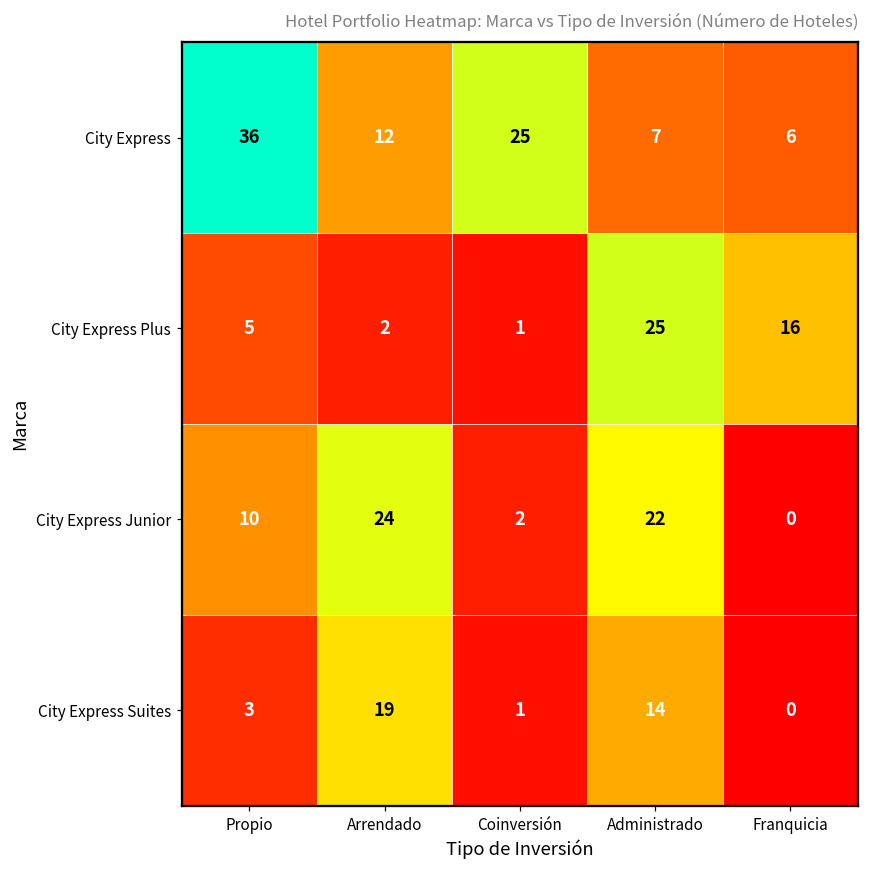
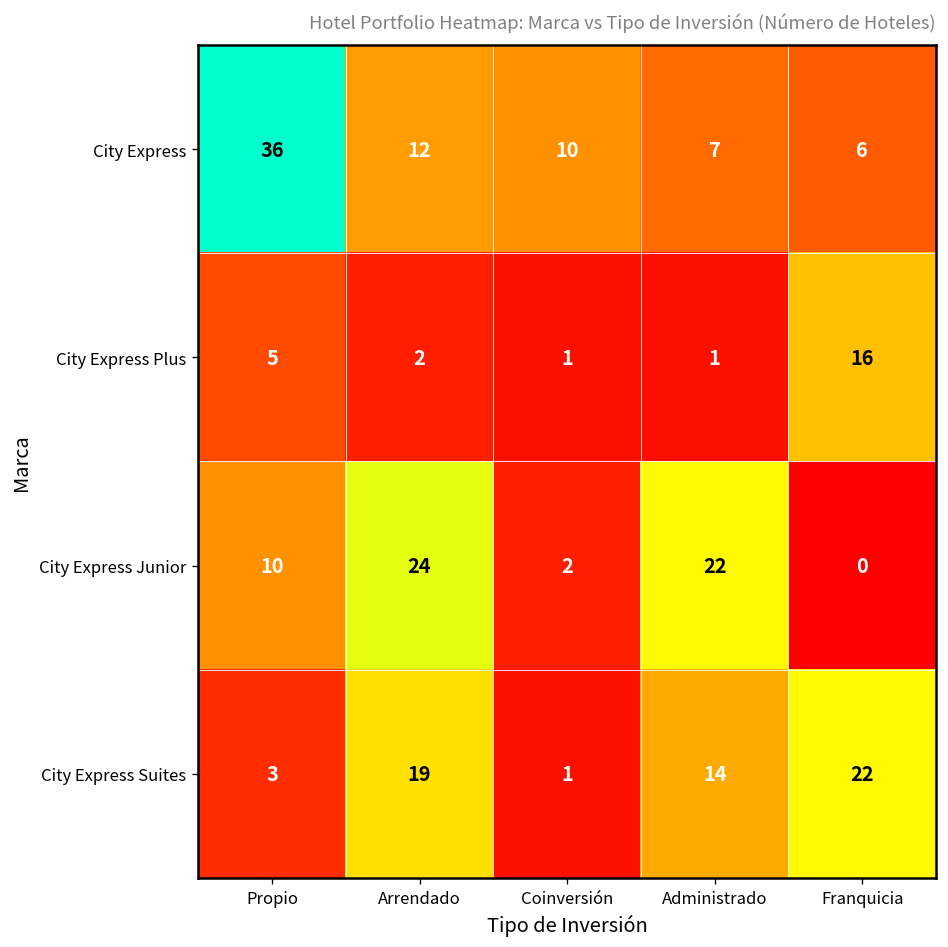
City Express, Coinversión: 25 -> 10
City Express Plus, Administrado: 25 -> 1
City Express Suites, Franquicia: 0 -> 22
